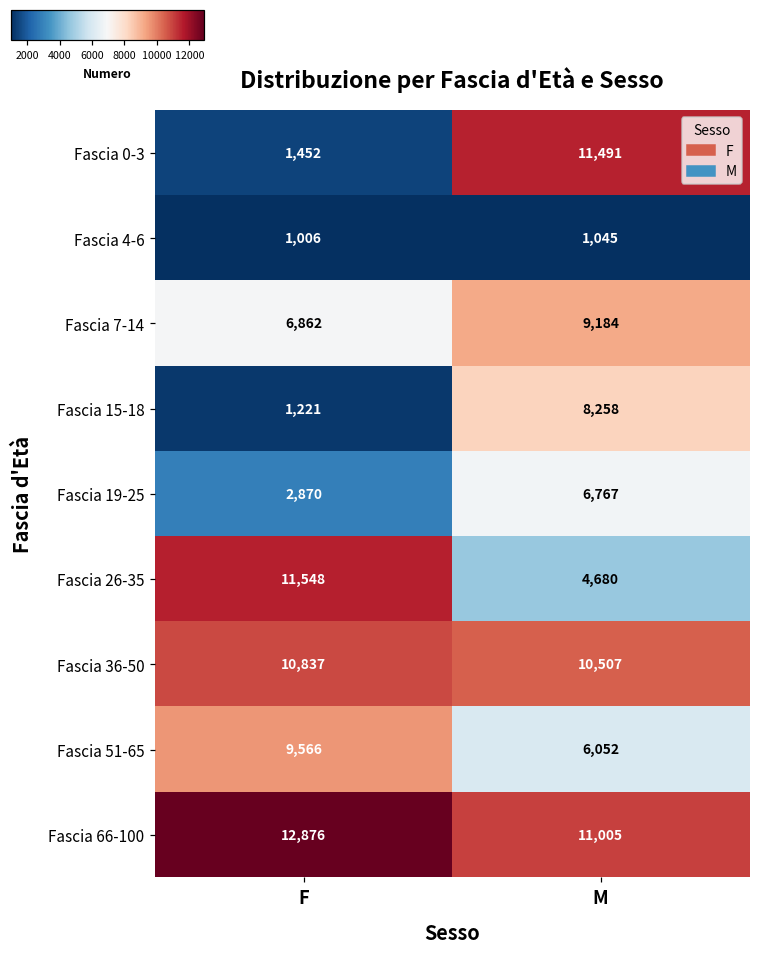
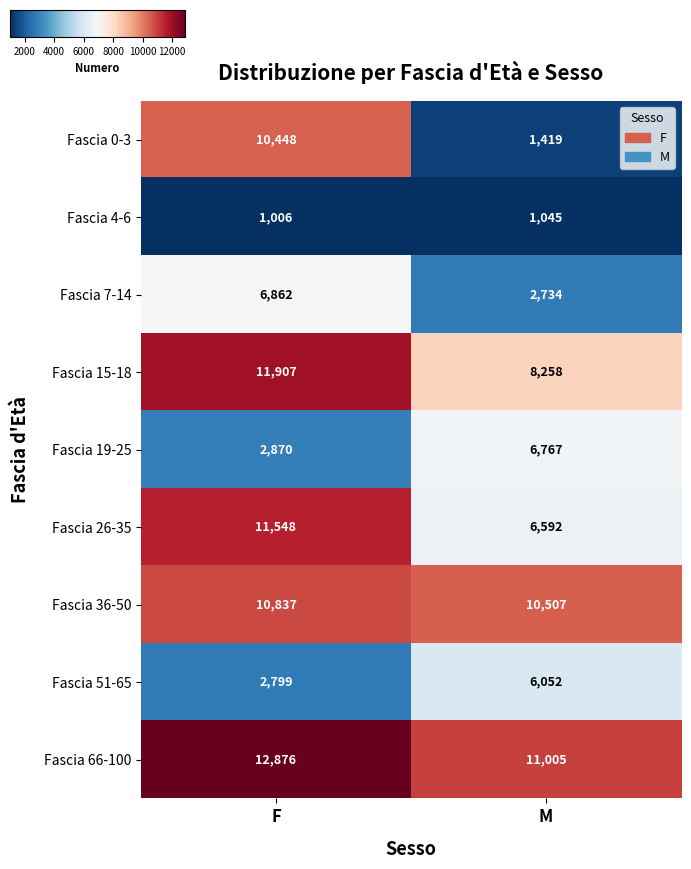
Fascia 0-3, F: 1,452 -> 10,448
Fascia 0-3, M: 11,491 -> 1,419
Fascia 7-14, M: 9,184 -> 2,734
Fascia 15-18, F: 1,221 -> 11,907
Fascia 26-35, M: 4,680 -> 6,592
Fascia 51-65, F: 9,566 -> 2,799
